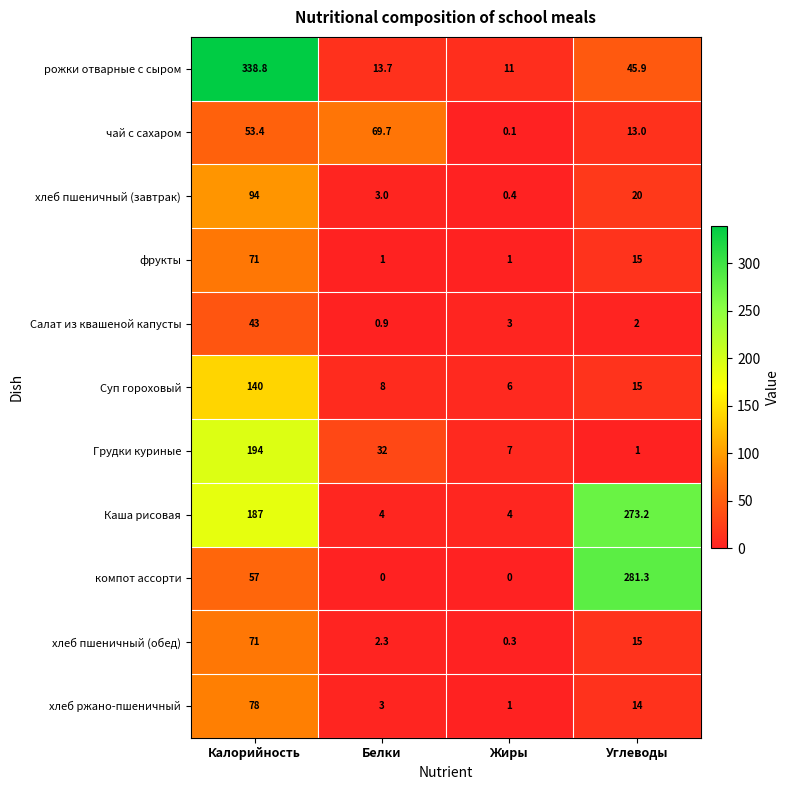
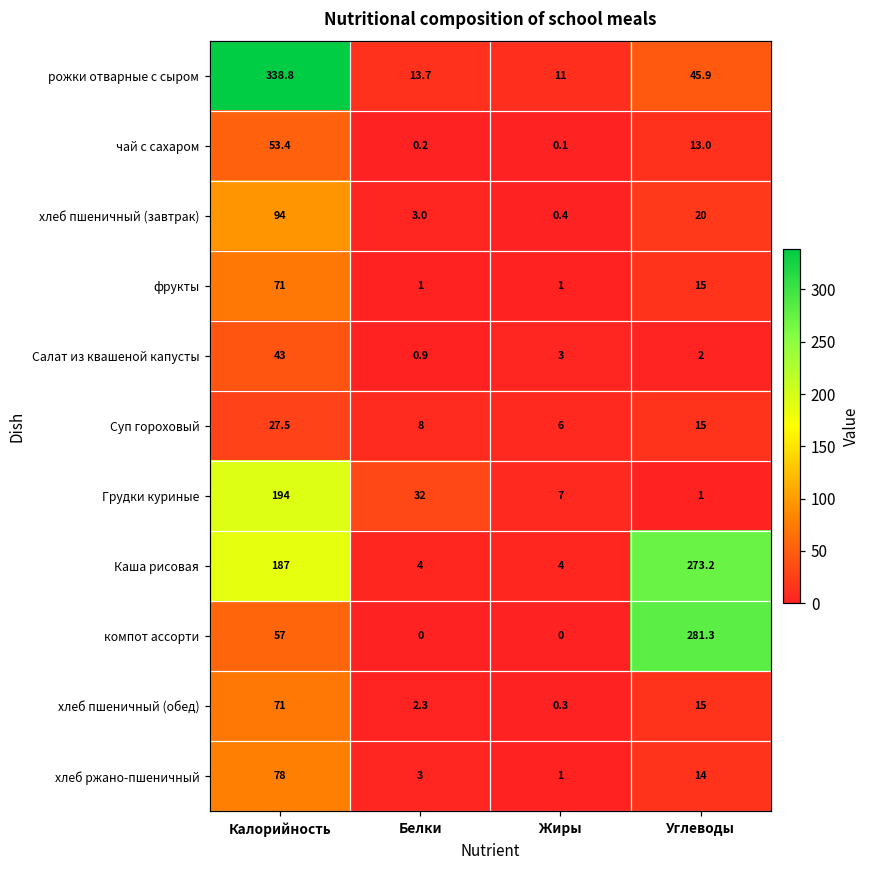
чай с сахаром, Белки: 69.7 -> 0.2
Суп гороховый, Калорийность: 140 -> 27.5
